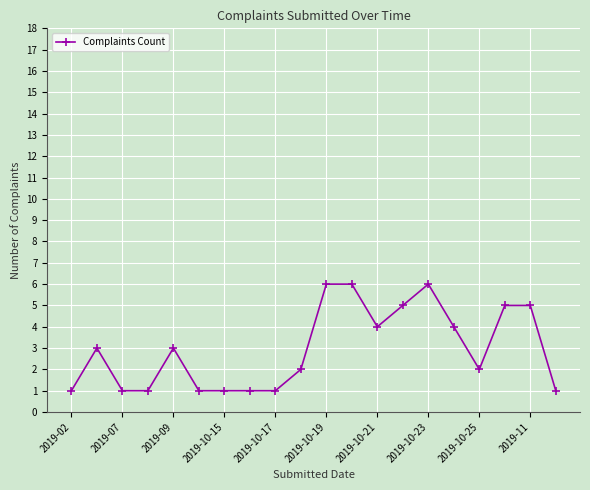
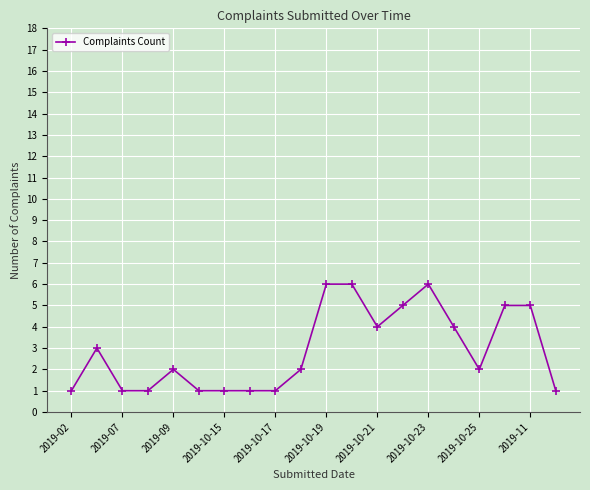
2019-09: 3 -> 2
